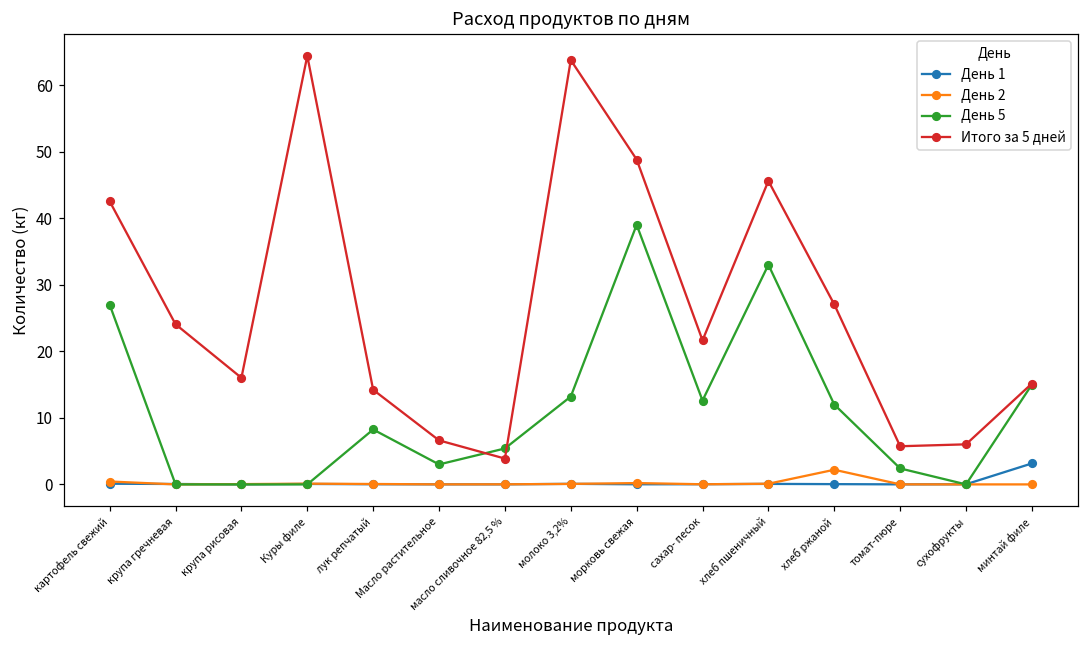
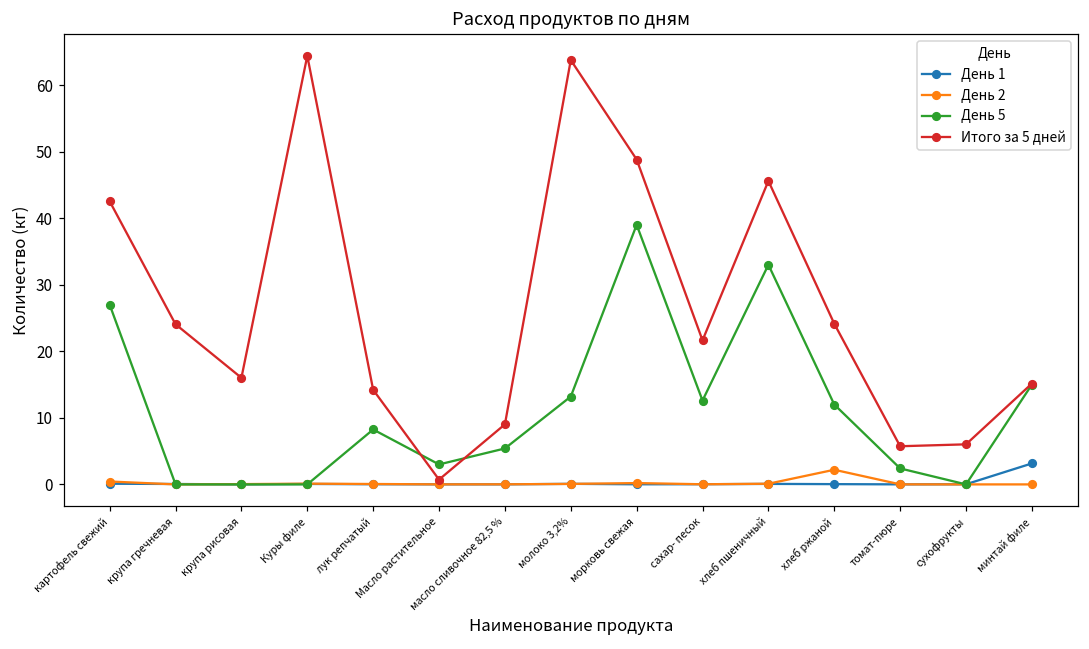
Итого за 5 дней, Масло растительное: 7 -> 1
Итого за 5 дней, масло сливочное 82,5 %: 4 -> 9
Итого за 5 дней, хлеб ржаной: 27 -> 24
